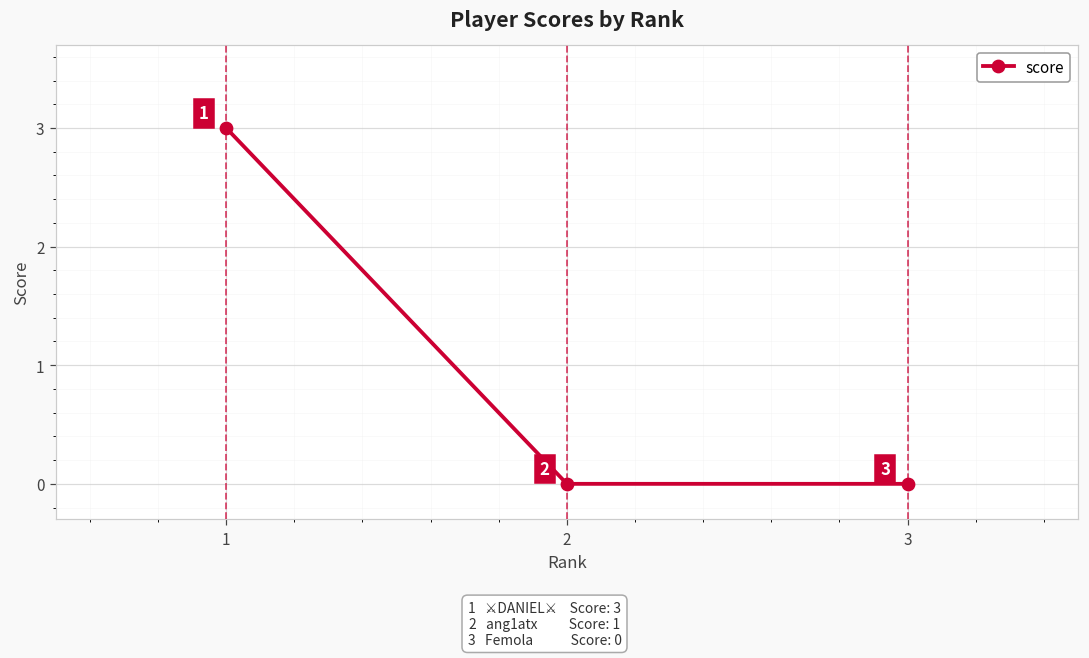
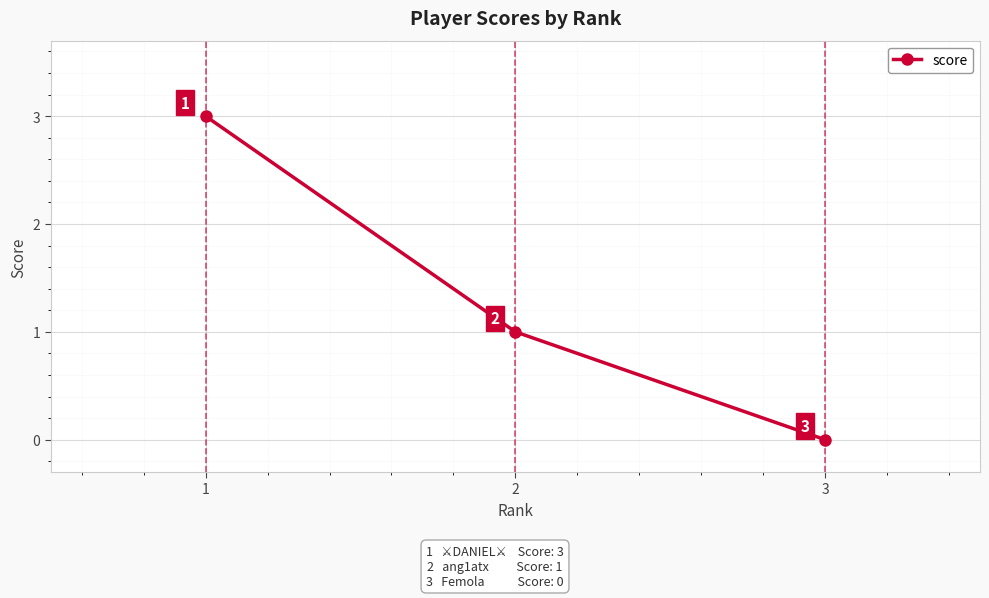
2: 0 -> 1
